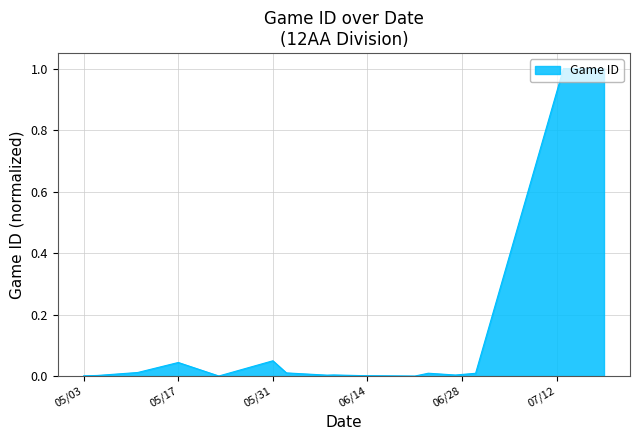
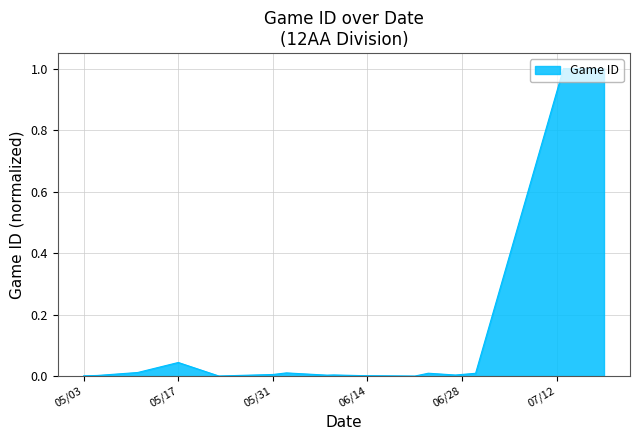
05/31: 0.05 -> 0.01
